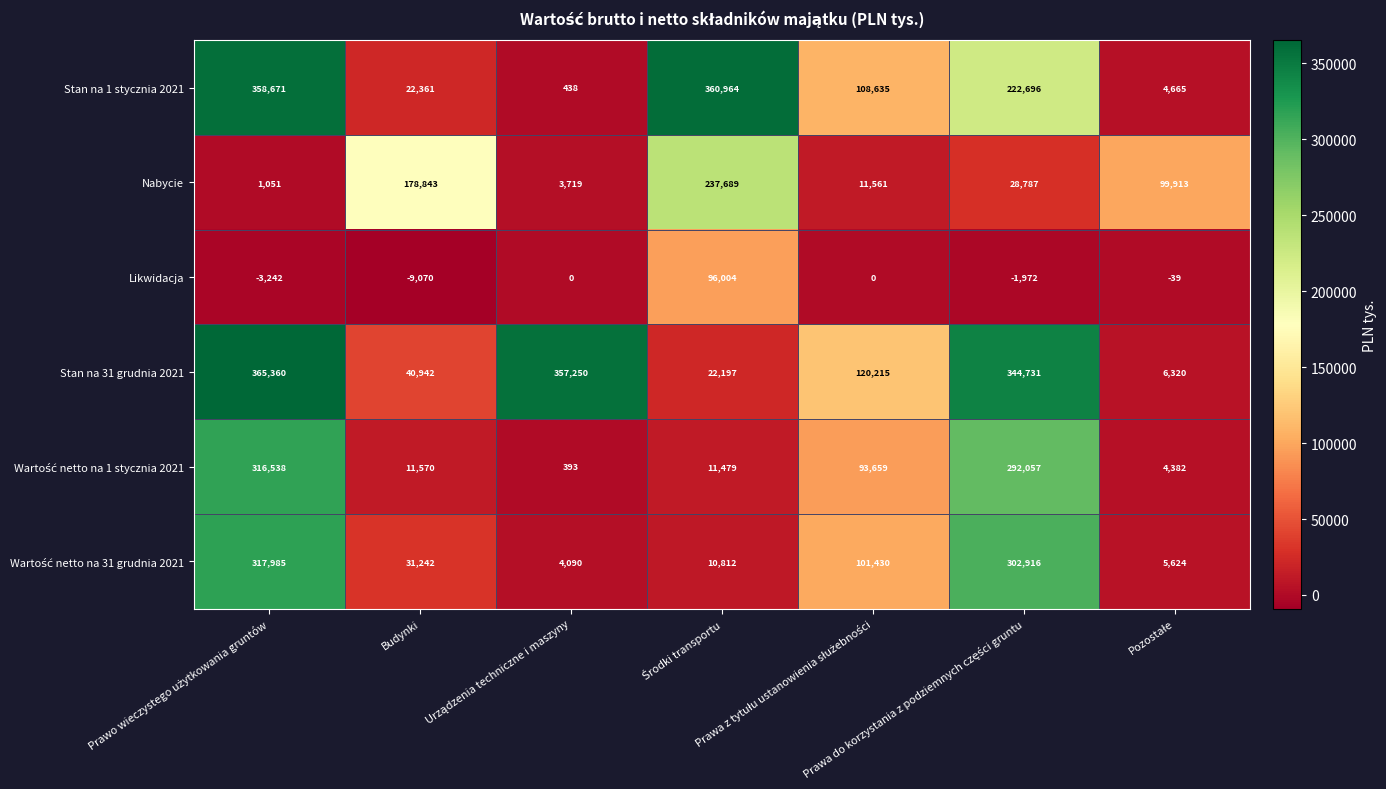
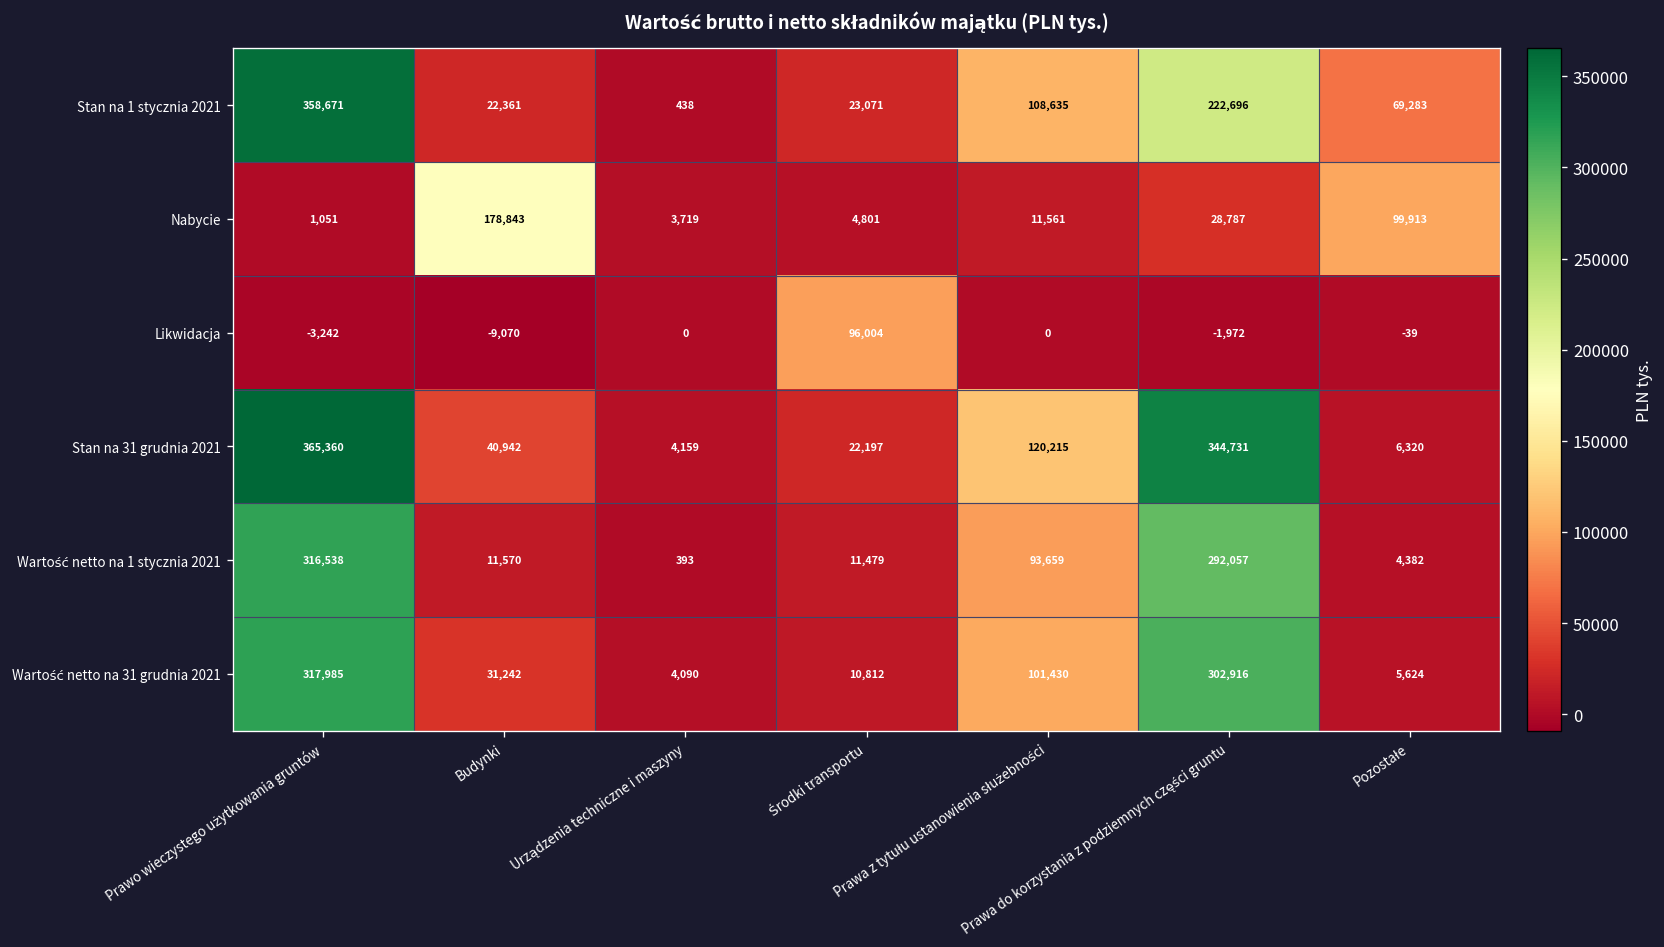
Stan na 1 stycznia 2021, Środki transportu: 360,964 -> 23,071
Stan na 1 stycznia 2021, Pozostałe: 4,665 -> 69,283
Nabycie, Środki transportu: 237,689 -> 4,801
Stan na 31 grudnia 2021, Urządzenia techniczne i maszyny: 357,250 -> 4,159
